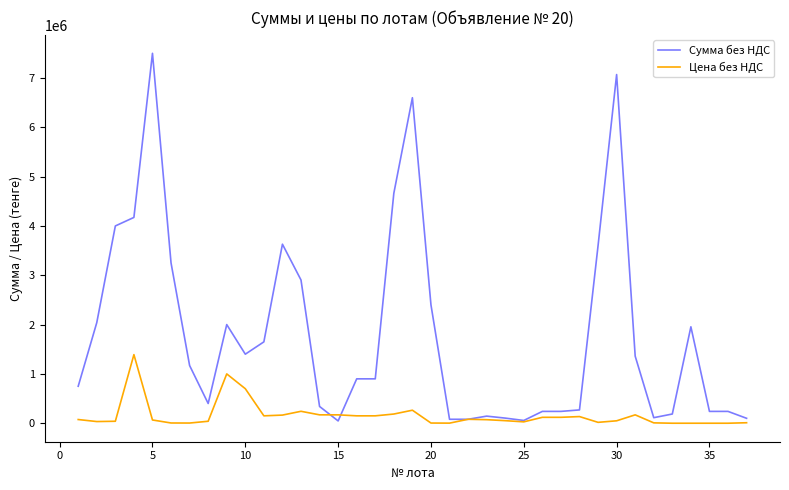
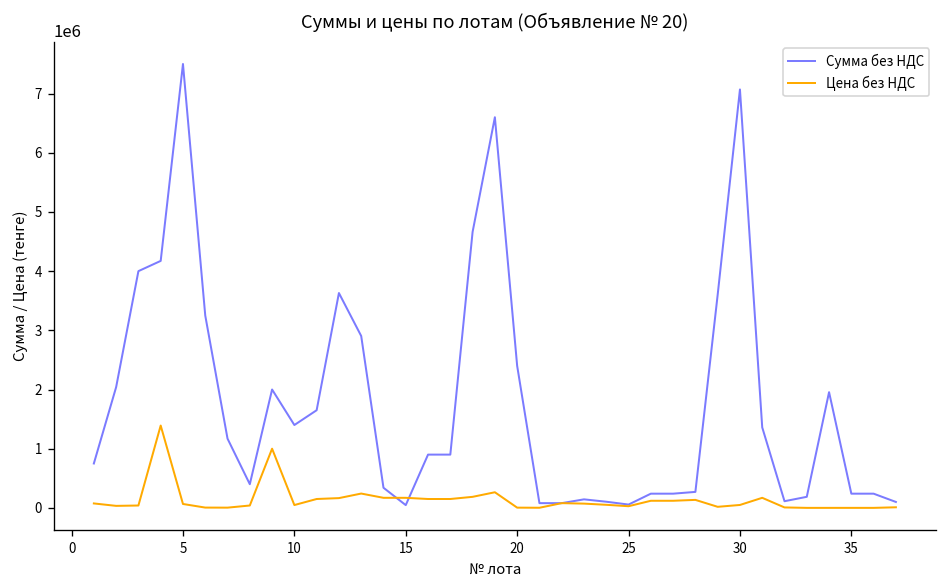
Цена без НДС, 10: 700000 -> 0
